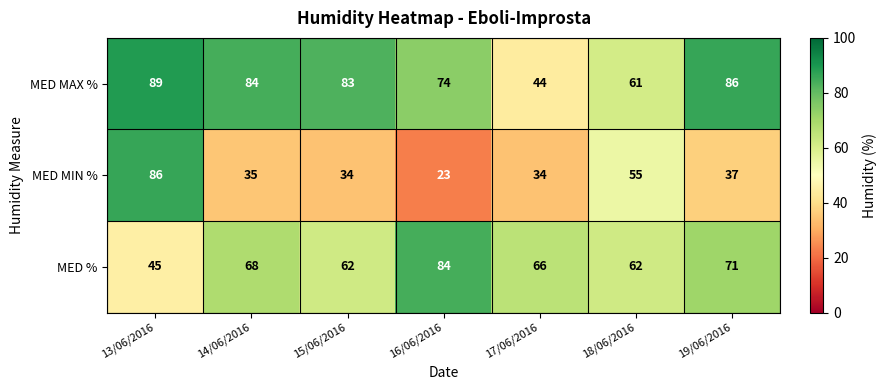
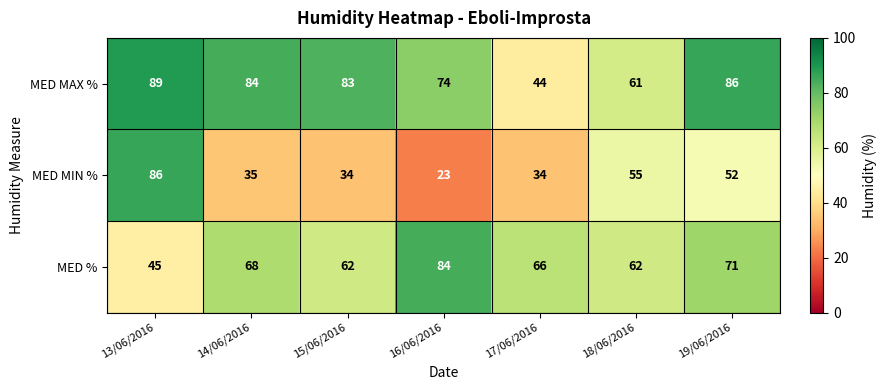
MED MIN %, 19/06/2016: 37 -> 52
